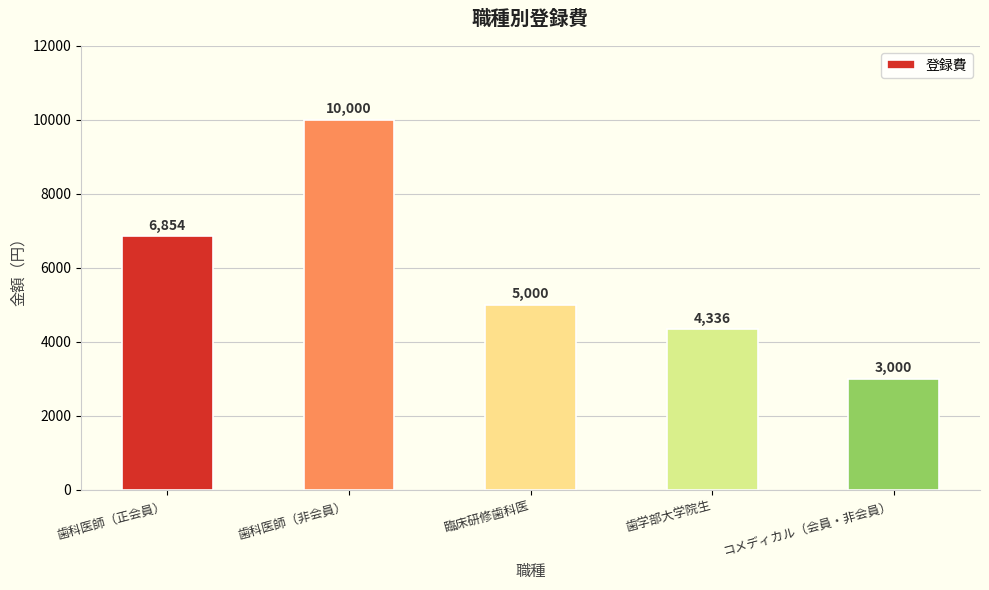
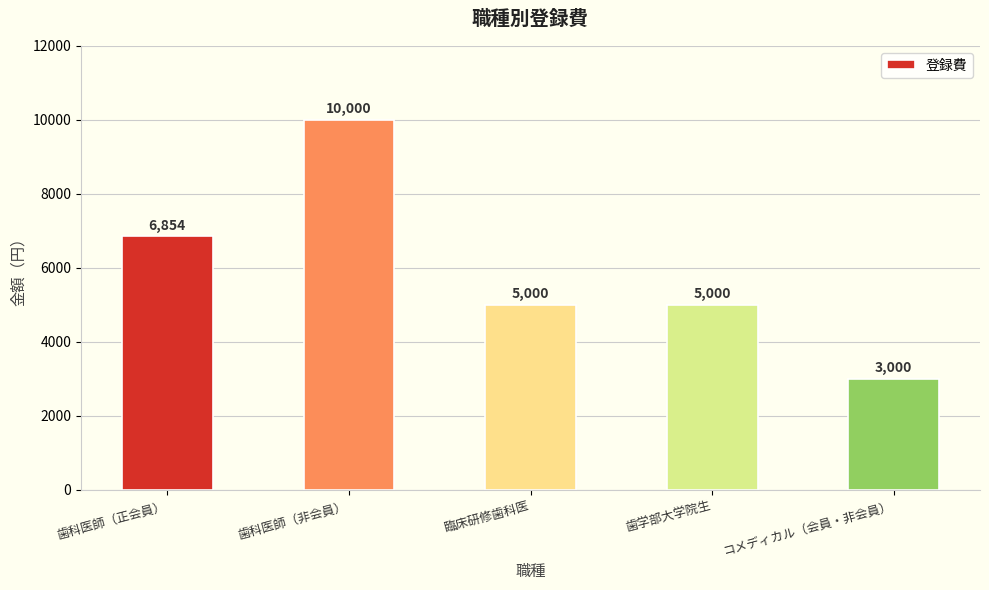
歯学部大学院生: 4,336 -> 5,000
